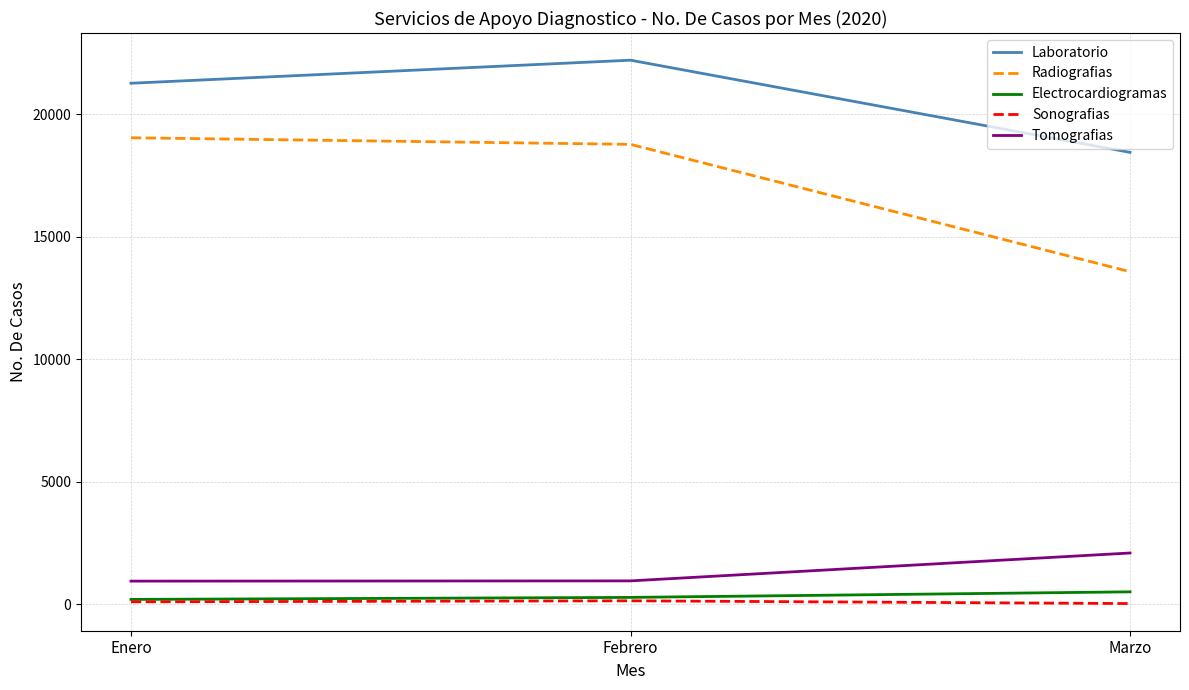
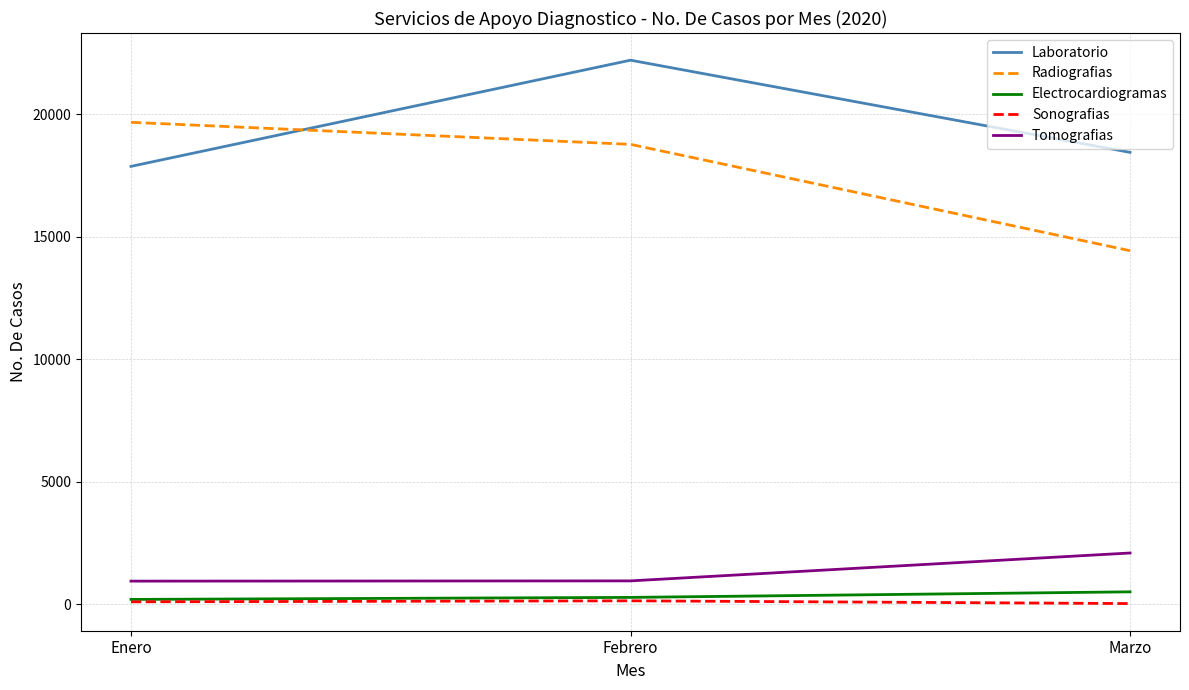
Laboratorio, Enero: 21300 -> 17900
Radiografias, Enero: 19000 -> 19700
Radiografias, Marzo: 13600 -> 14400
